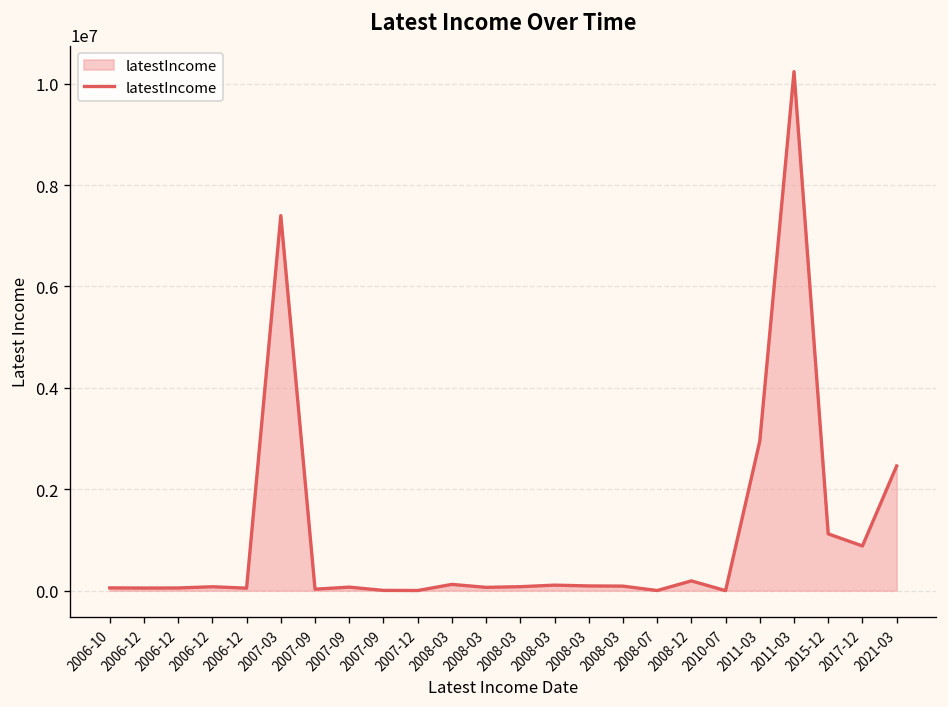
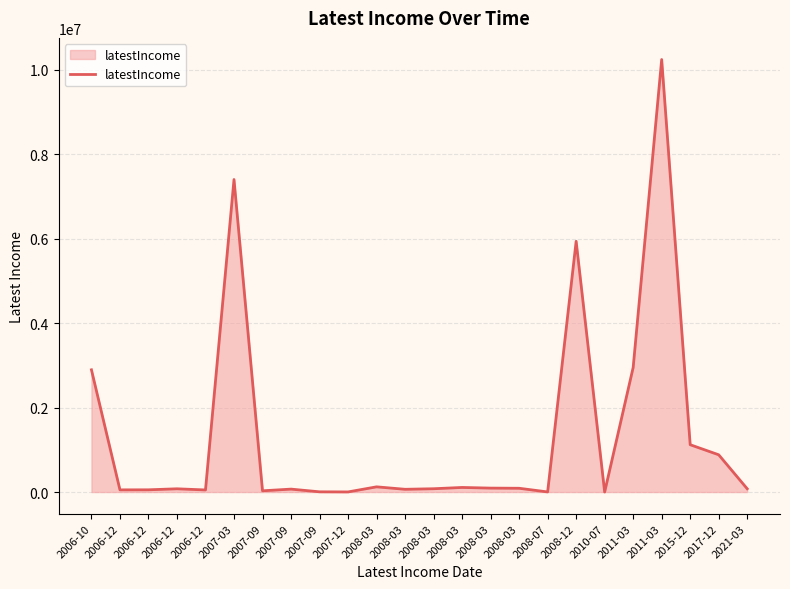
2006-10: 100000 -> 2900000
2008-12: 200000 -> 5900000
2021-03: 2500000 -> 100000
